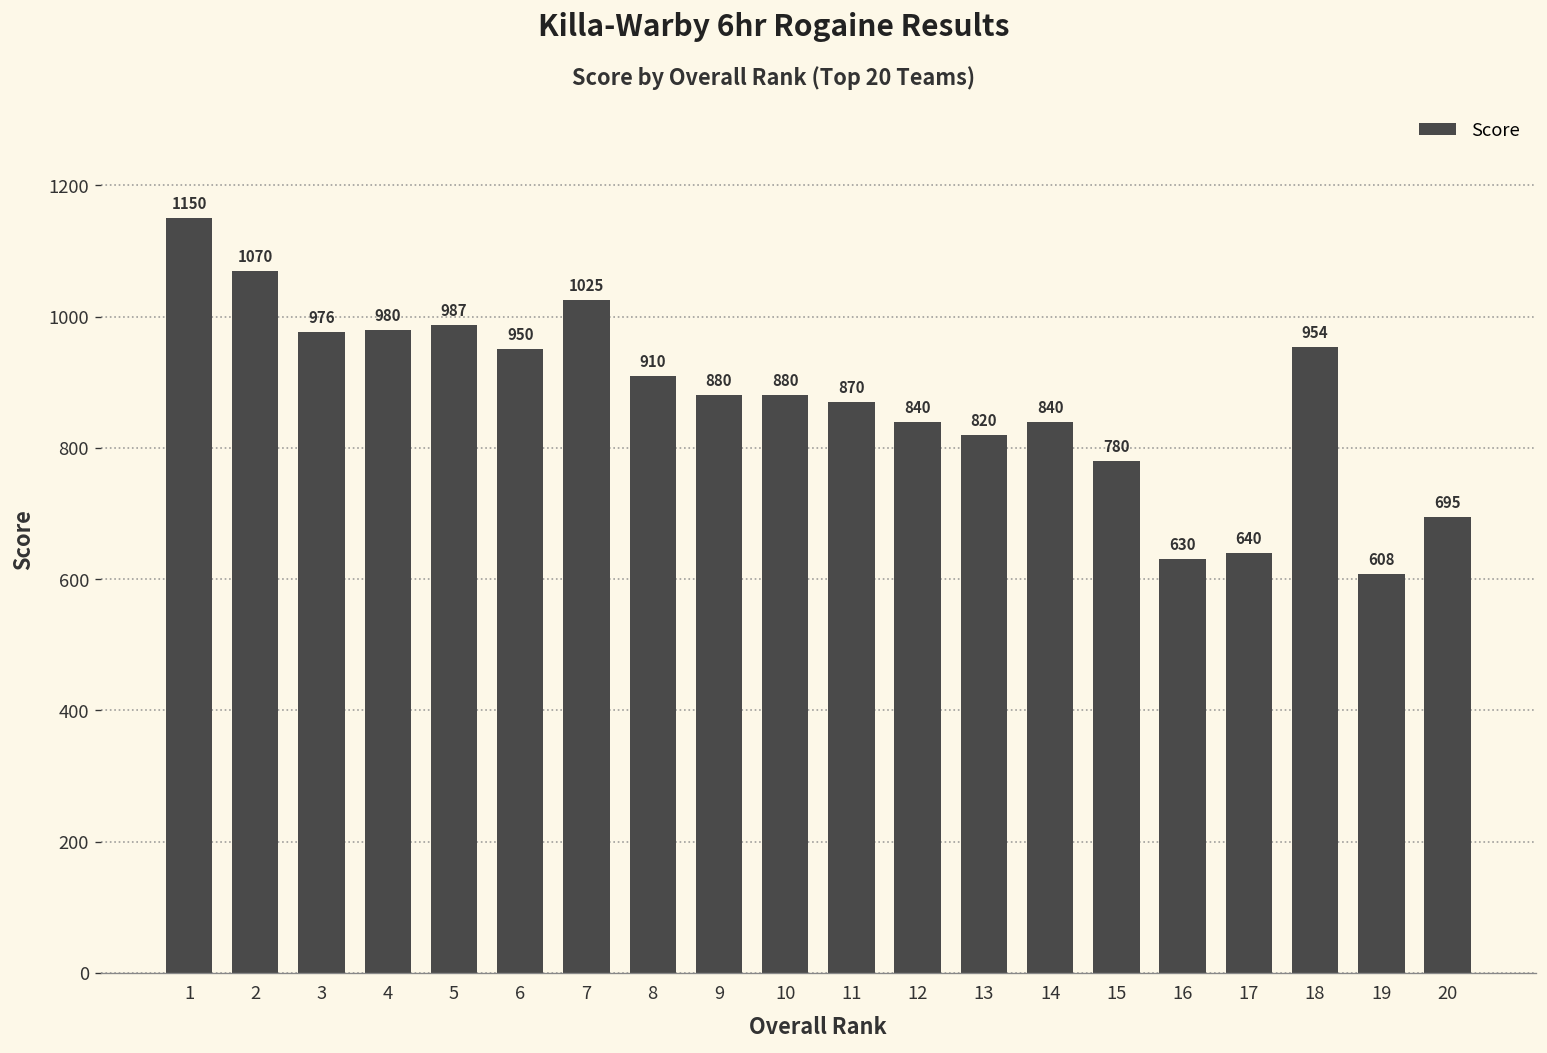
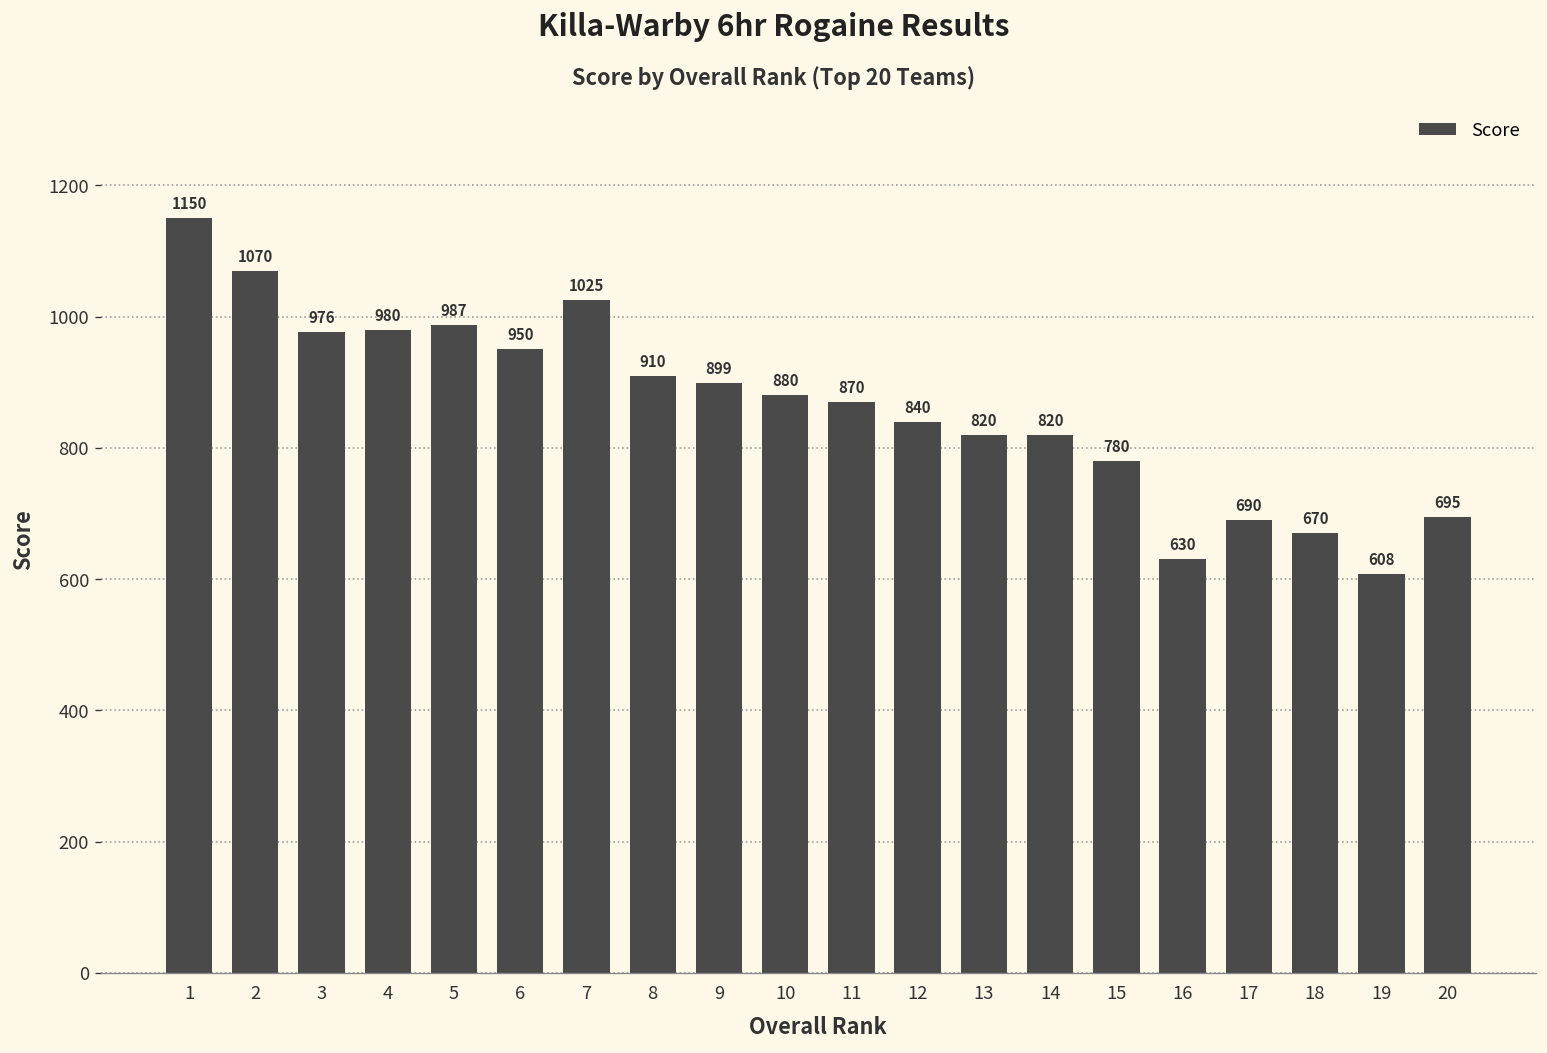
9: 880 -> 899
14: 840 -> 820
17: 640 -> 690
18: 954 -> 670
